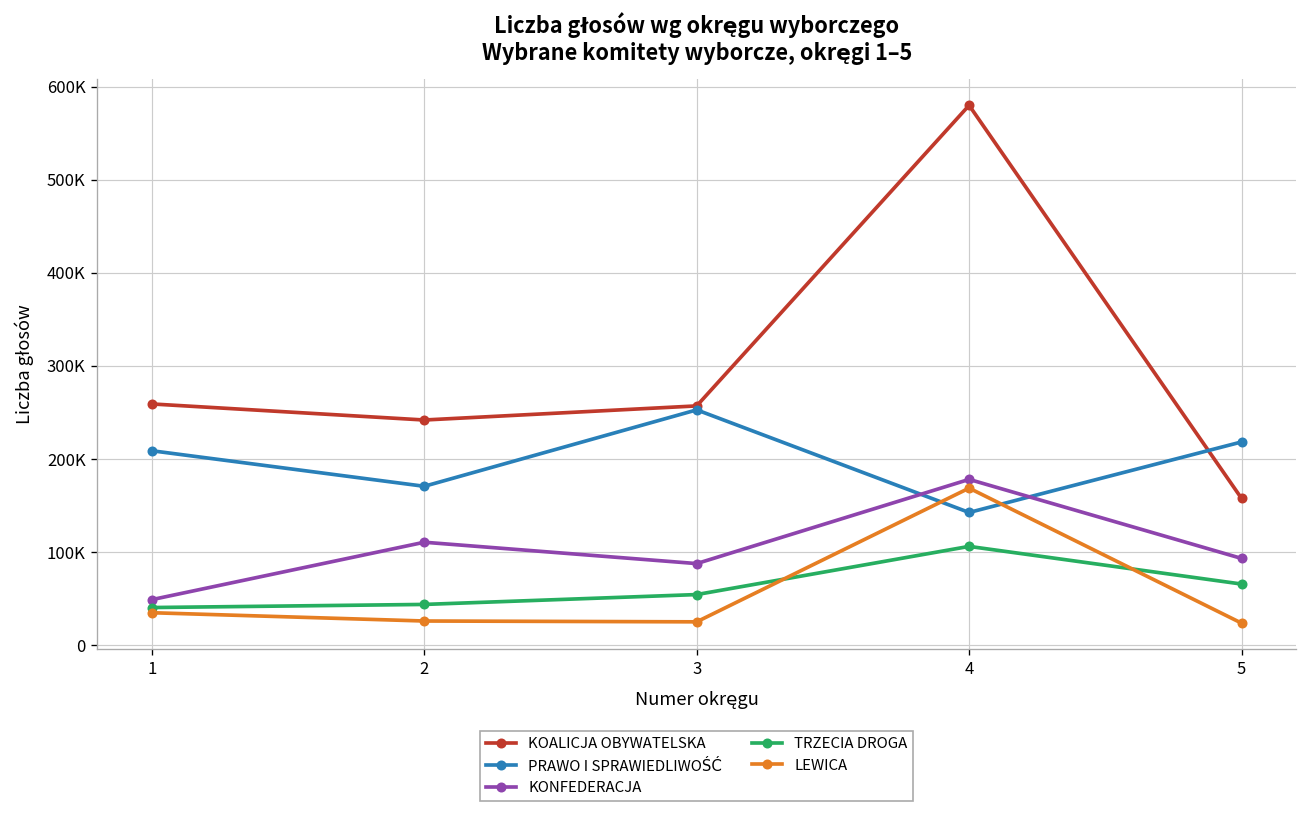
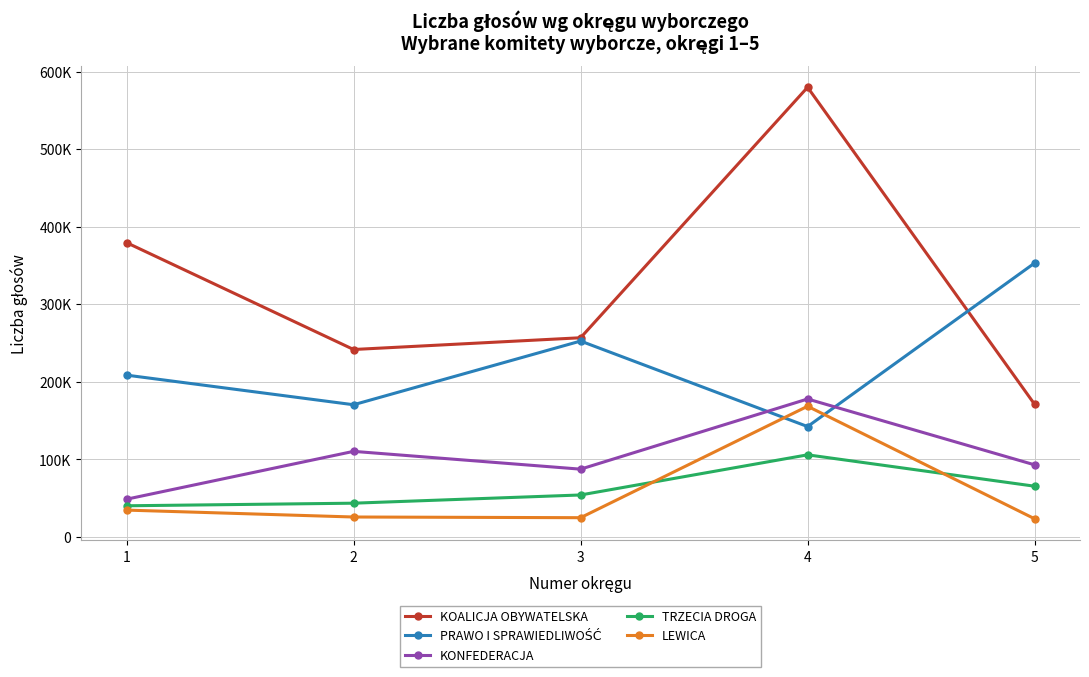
KOALICJA OBYWATELSKA, 1: 260000 -> 380000
KOALICJA OBYWATELSKA, 5: 160000 -> 170000
PRAWO I SPRAWIEDLIWOŚĆ, 5: 220000 -> 350000
